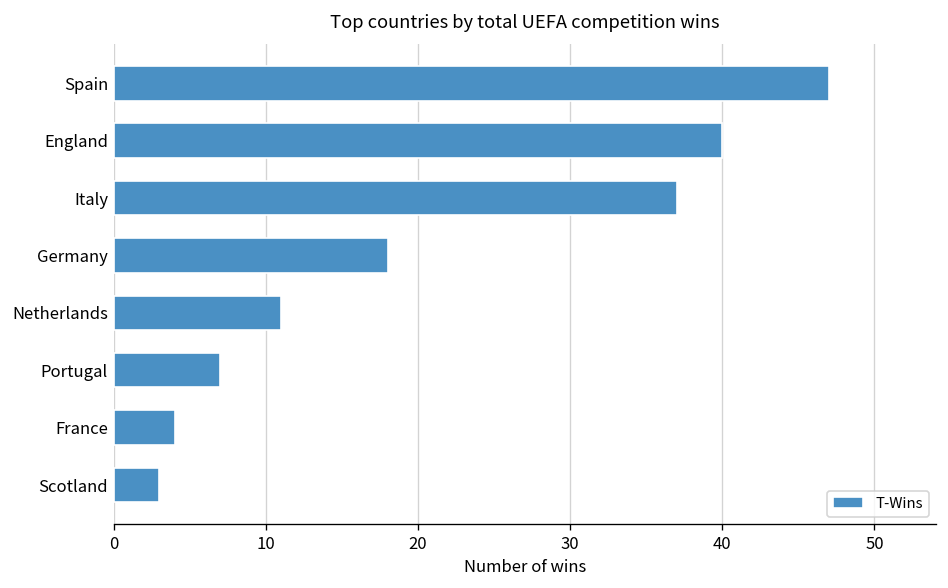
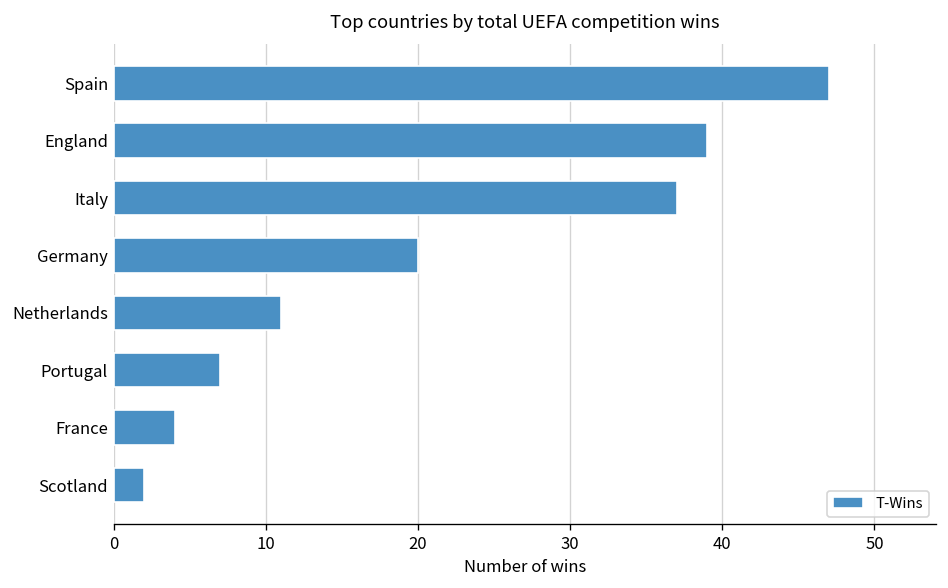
England: 40 -> 39
Germany: 18 -> 20
Scotland: 3 -> 2
